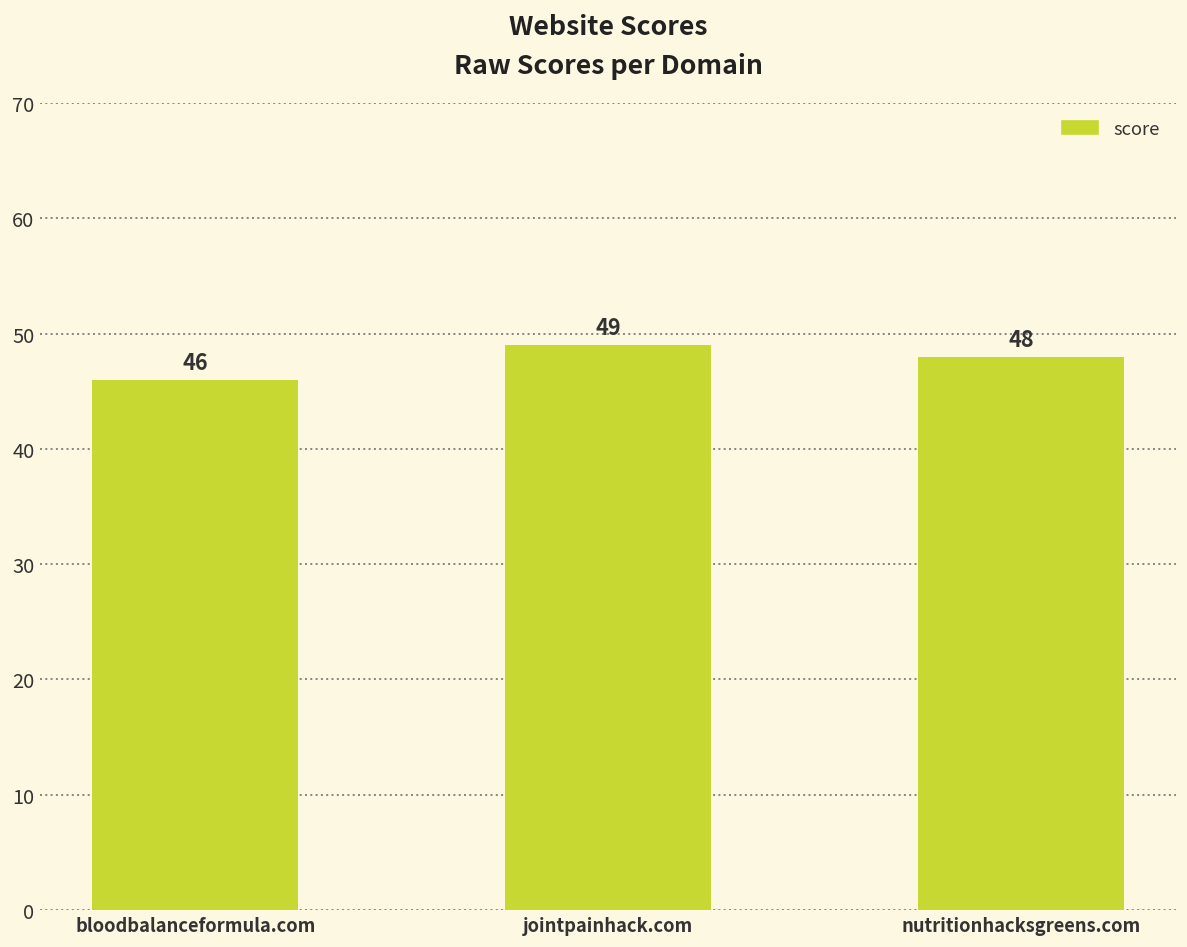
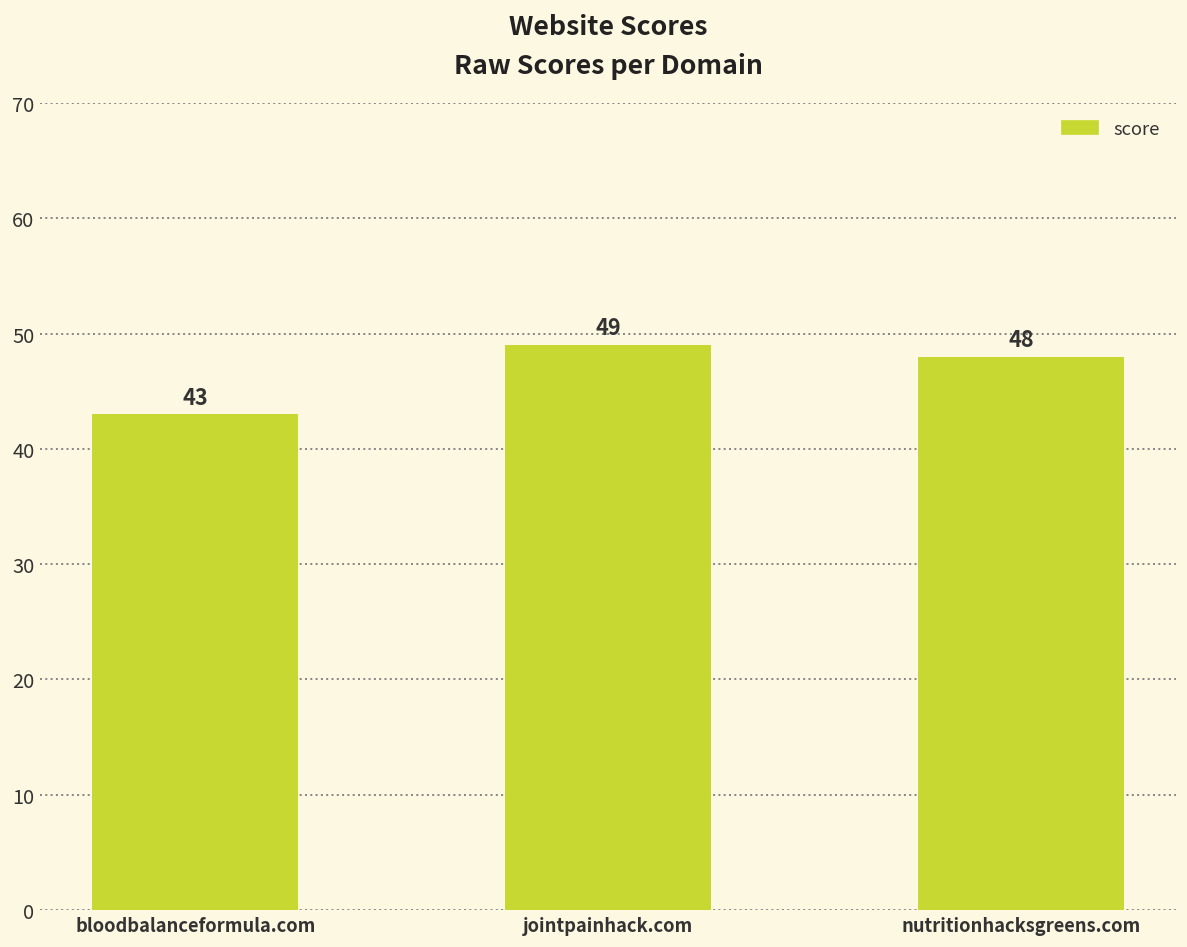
bloodbalanceformula.com: 46 -> 43
